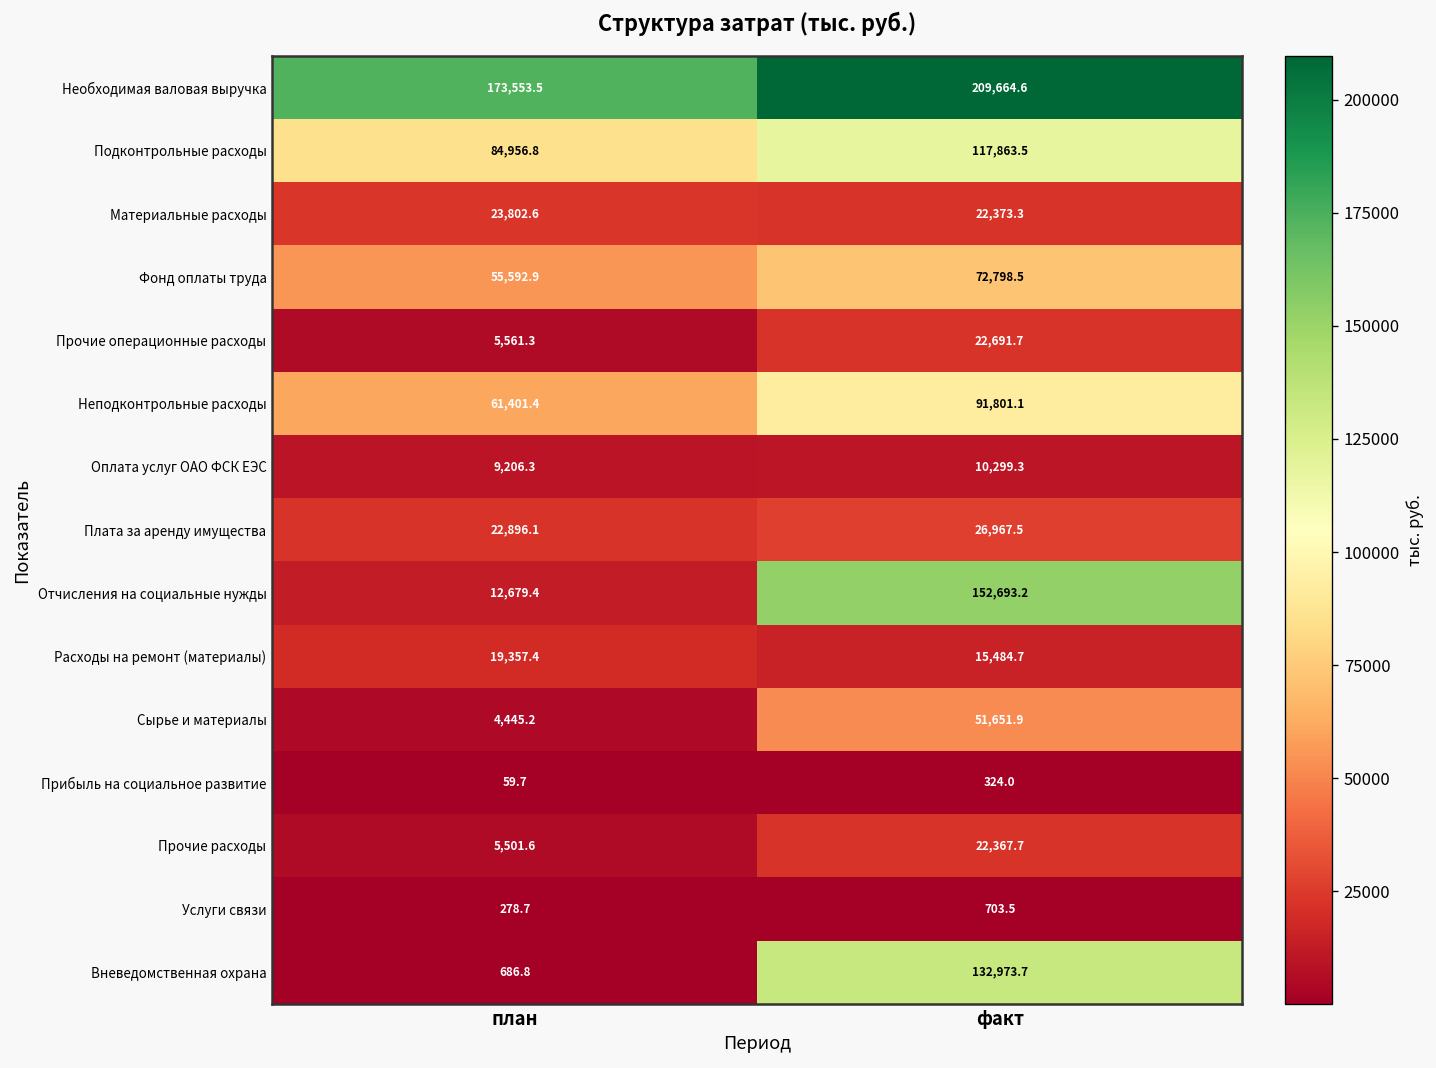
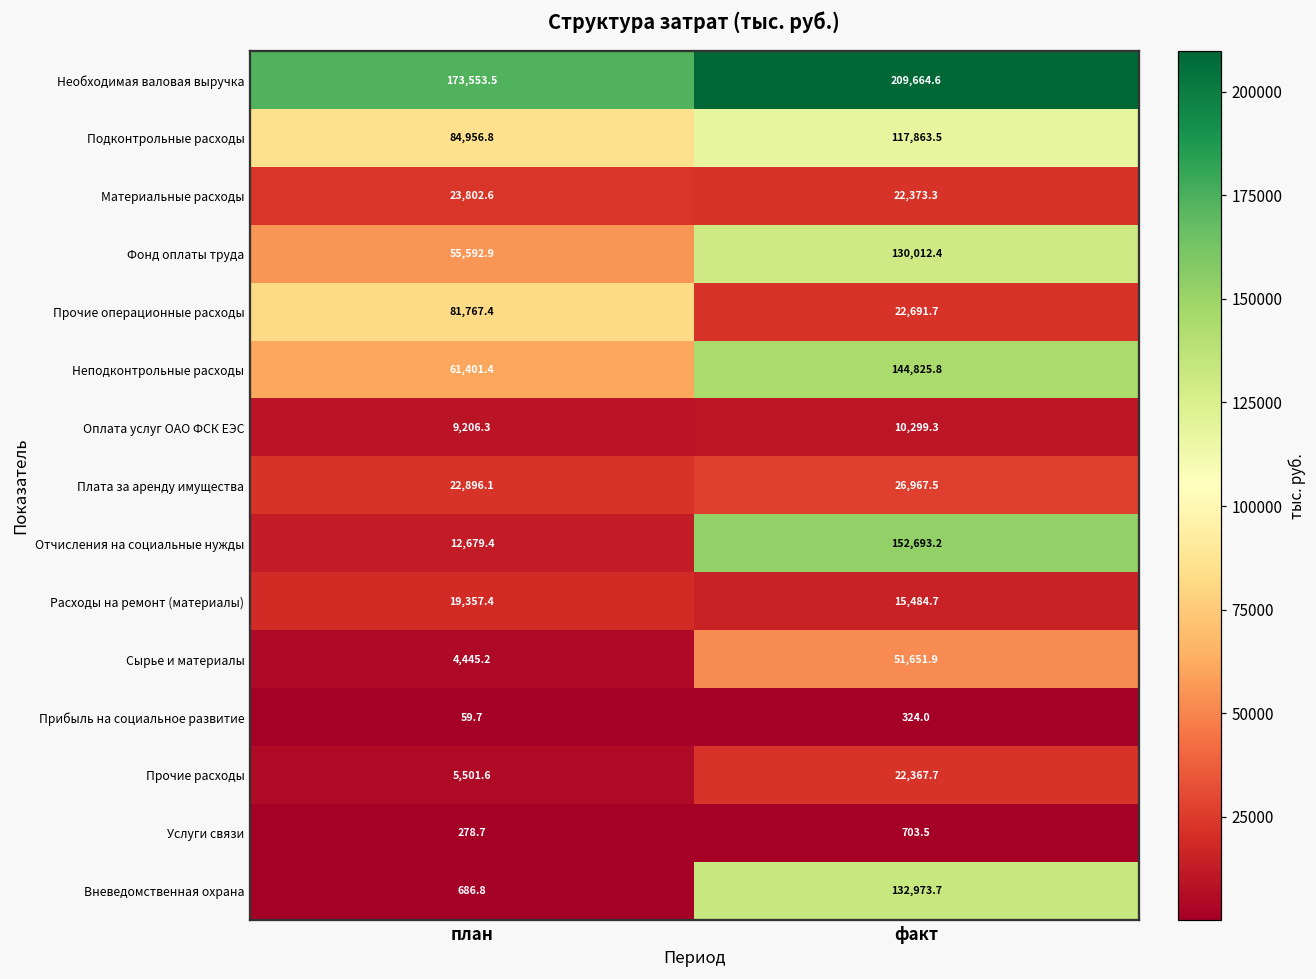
Фонд оплаты труда, факт: 72,798.5 -> 130,012.4
Прочие операционные расходы, план: 5,561.3 -> 81,767.4
Неподконтрольные расходы, факт: 91,801.1 -> 144,825.8
